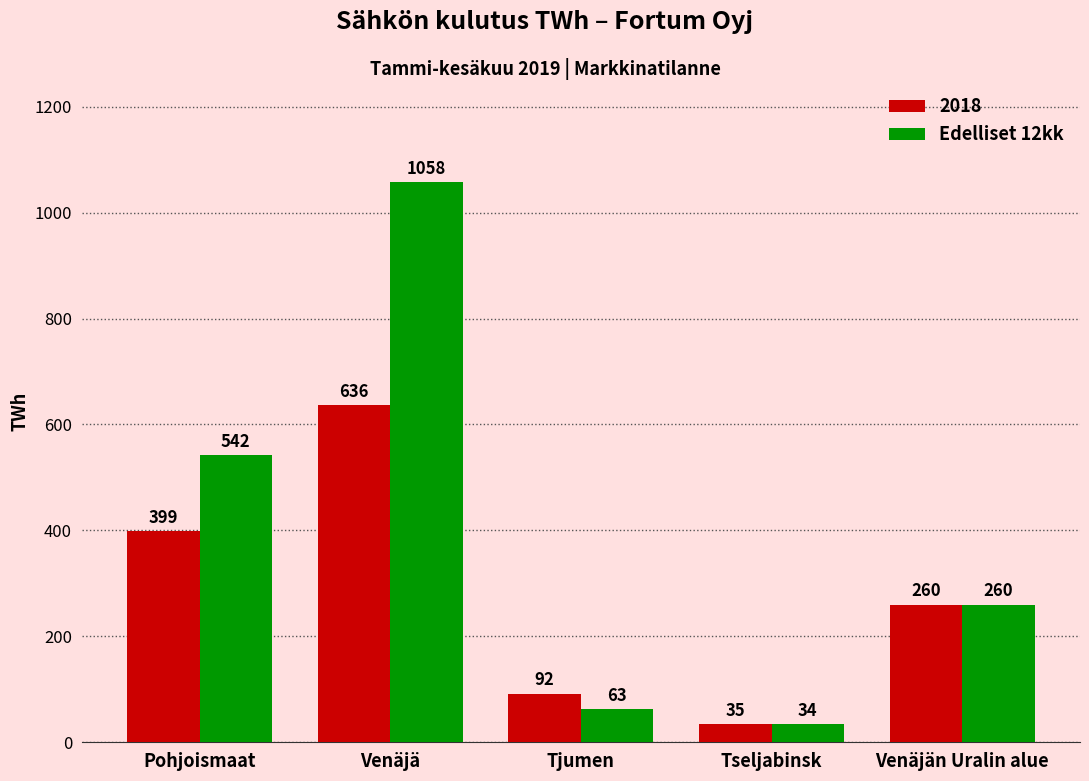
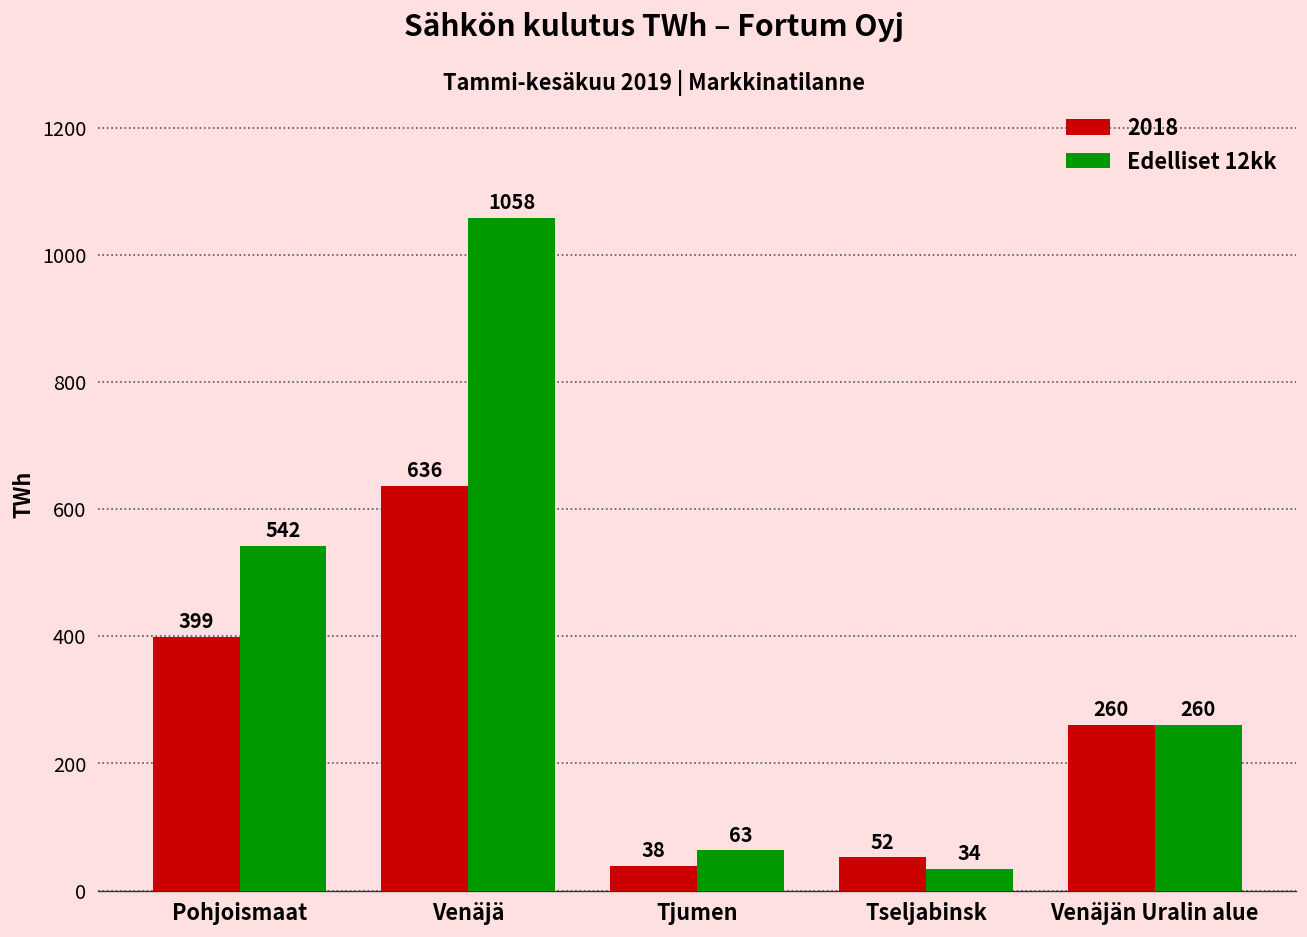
2018, Tjumen: 92 -> 38
2018, Tseljabinsk: 35 -> 52
